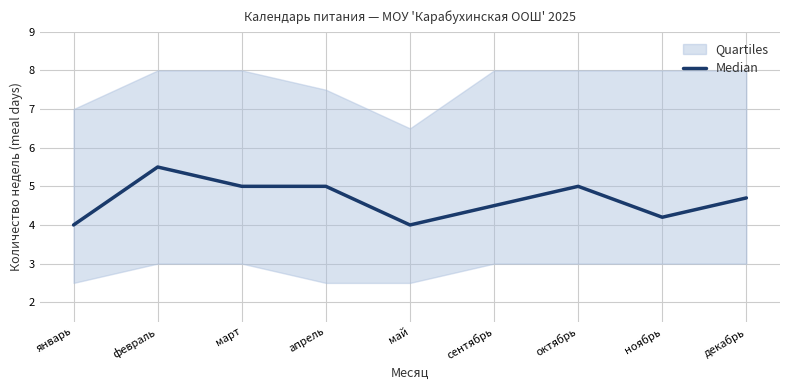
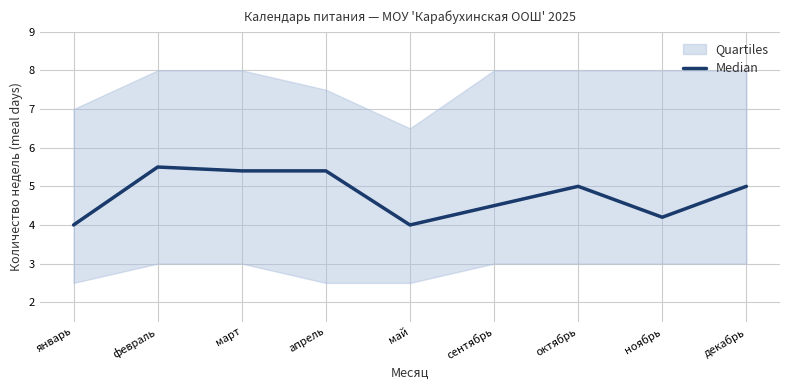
Median, март: 5.0 -> 5.4
Median, апрель: 5.0 -> 5.4
Median, декабрь: 4.7 -> 5.0
